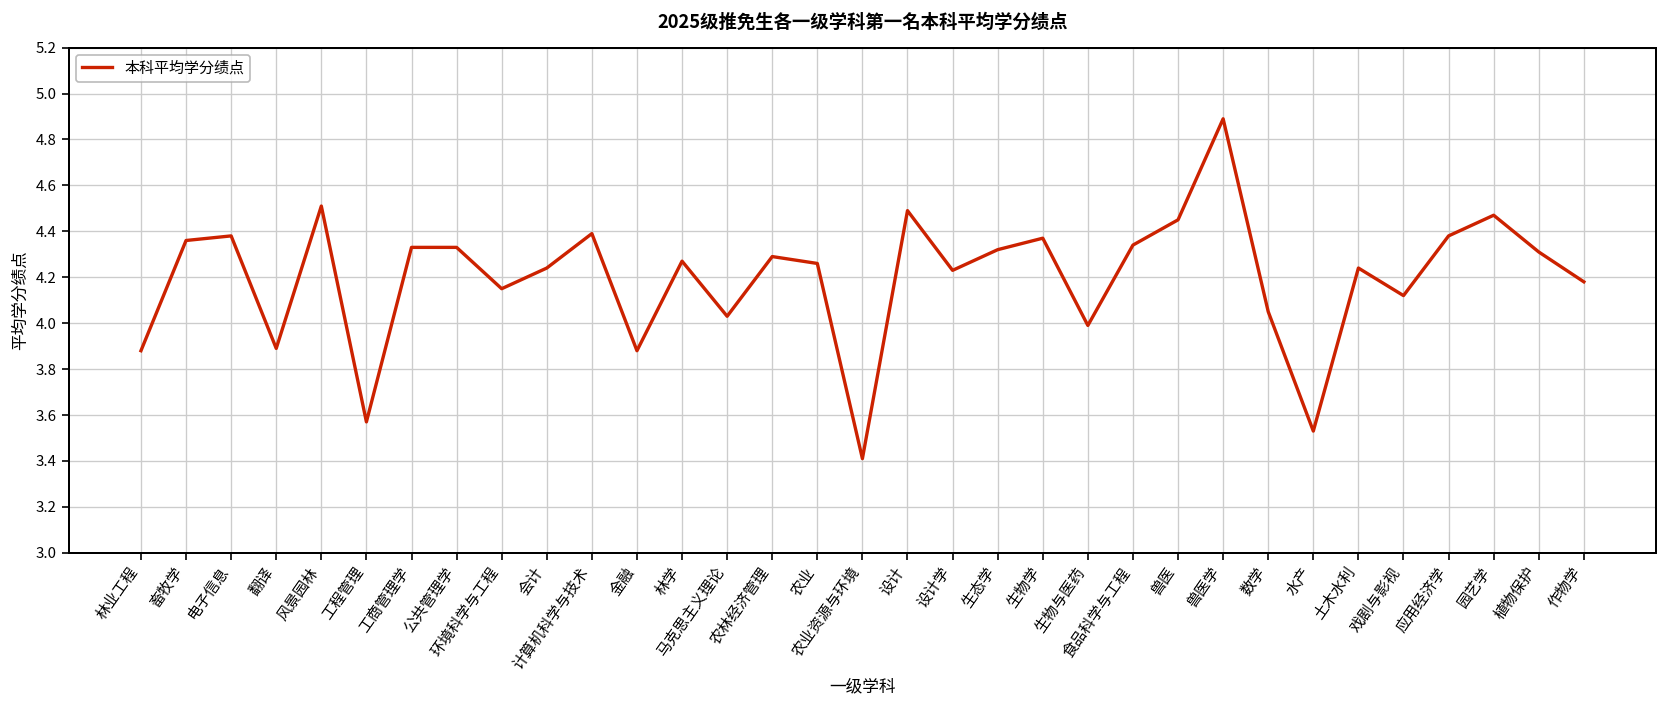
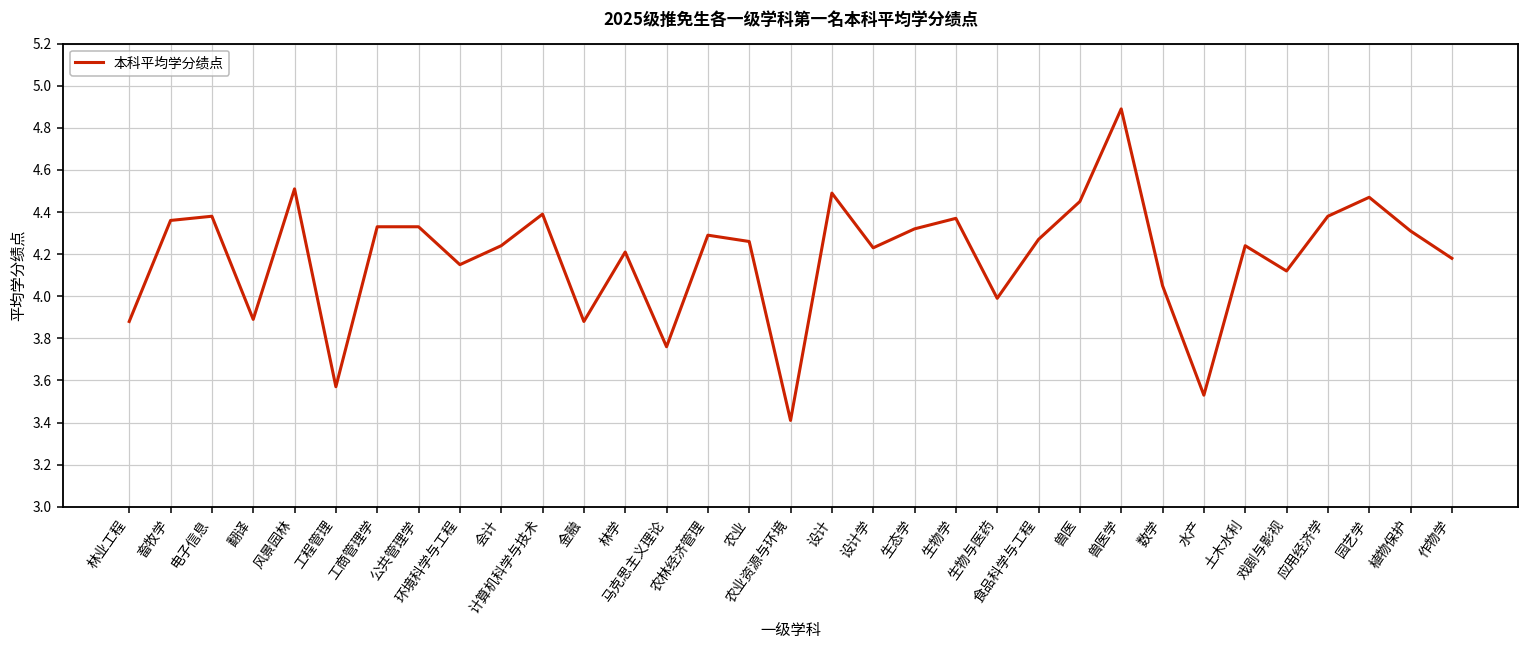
林学: 4.27 -> 4.21
马克思主义理论: 4.03 -> 3.76
食品科学与工程: 4.34 -> 4.27
